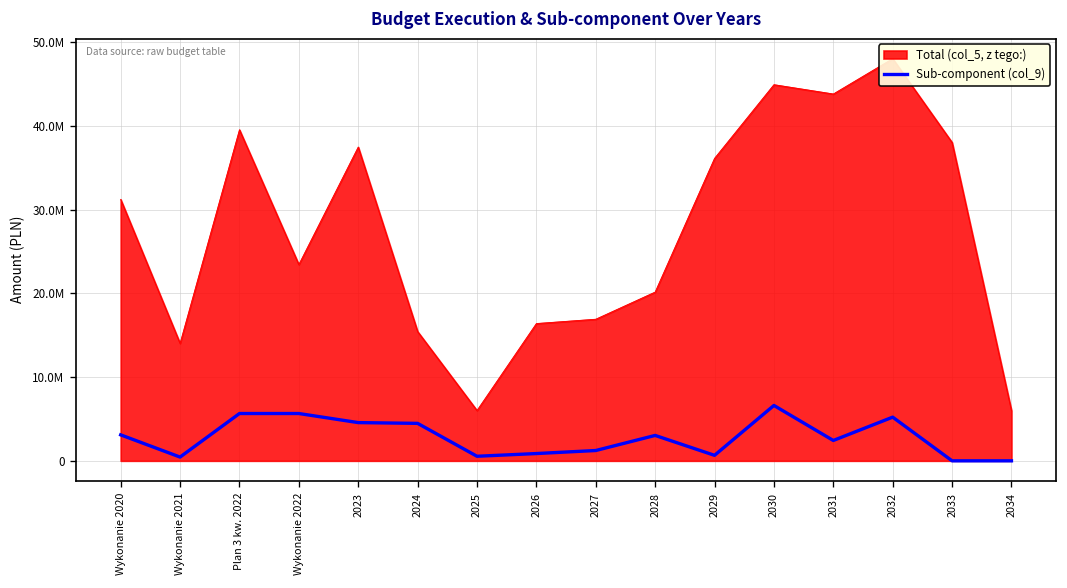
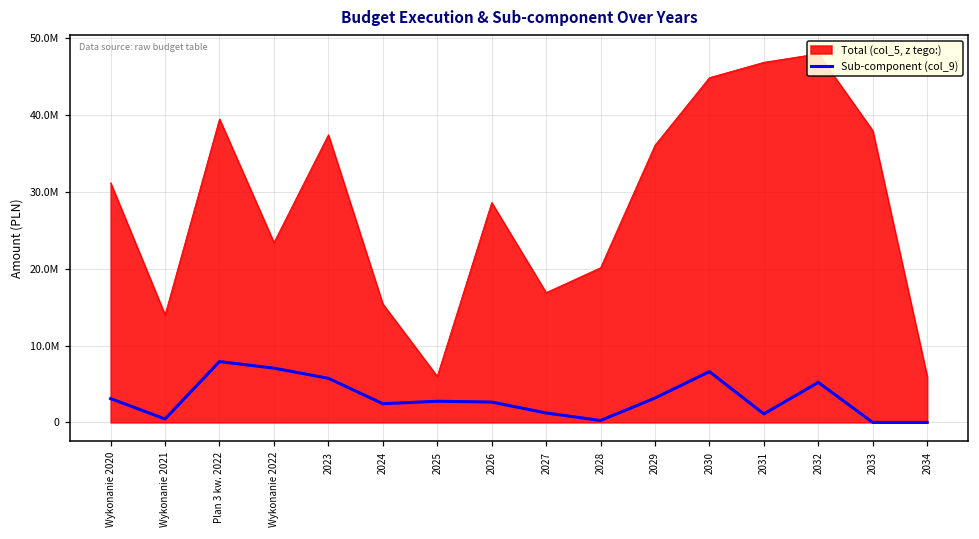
Sub-component (col_9), Plan 3 kw. 2022: 6000000 -> 8000000
Sub-component (col_9), Wykonanie 2022: 6000000 -> 7000000
Sub-component (col_9), 2023: 5000000 -> 6000000
Sub-component (col_9), 2024: 4000000 -> 2000000
Sub-component (col_9), 2025: 1000000 -> 3000000
Total (col_5, z tego:), 2026: 16000000 -> 29000000
Sub-component (col_9), 2026: 1000000 -> 3000000
Sub-component (col_9), 2028: 3000000 -> 0
Sub-component (col_9), 2029: 1000000 -> 3000000
Total (col_5, z tego:), 2031: 44000000 -> 47000000
Sub-component (col_9), 2031: 2000000 -> 1000000
